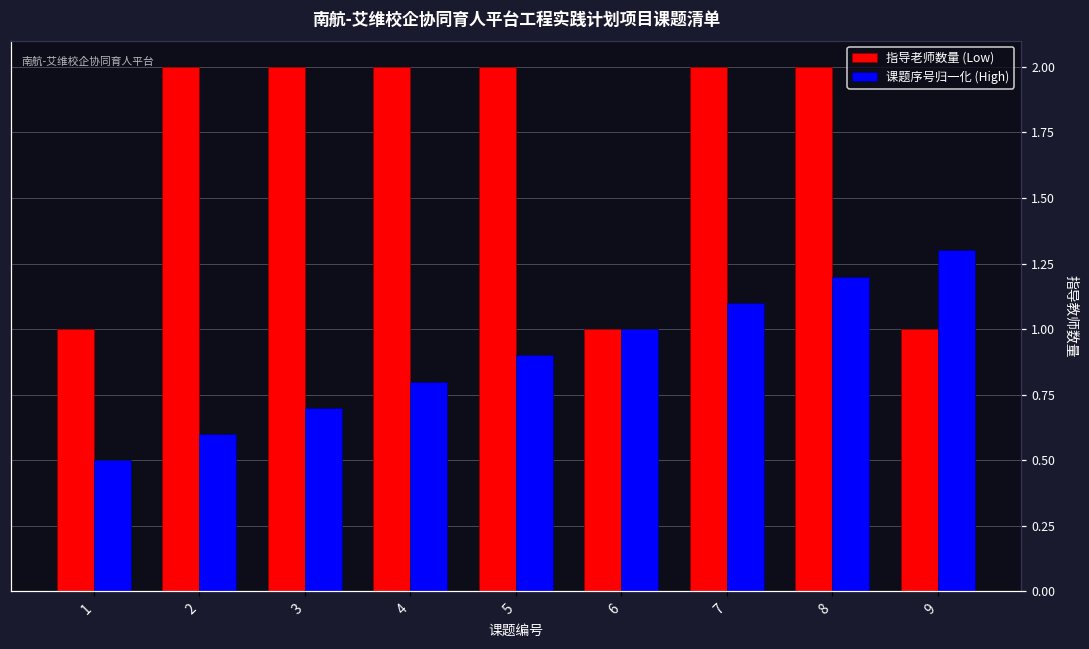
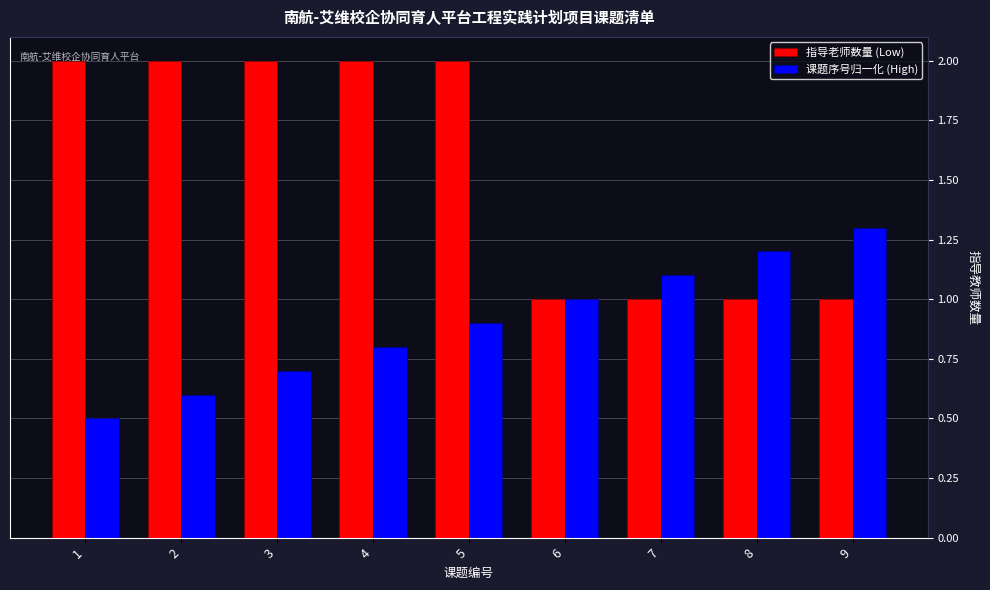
指导老师数量 (Low), 1: 1 -> 2
指导老师数量 (Low), 7: 2 -> 1
指导老师数量 (Low), 8: 2 -> 1
